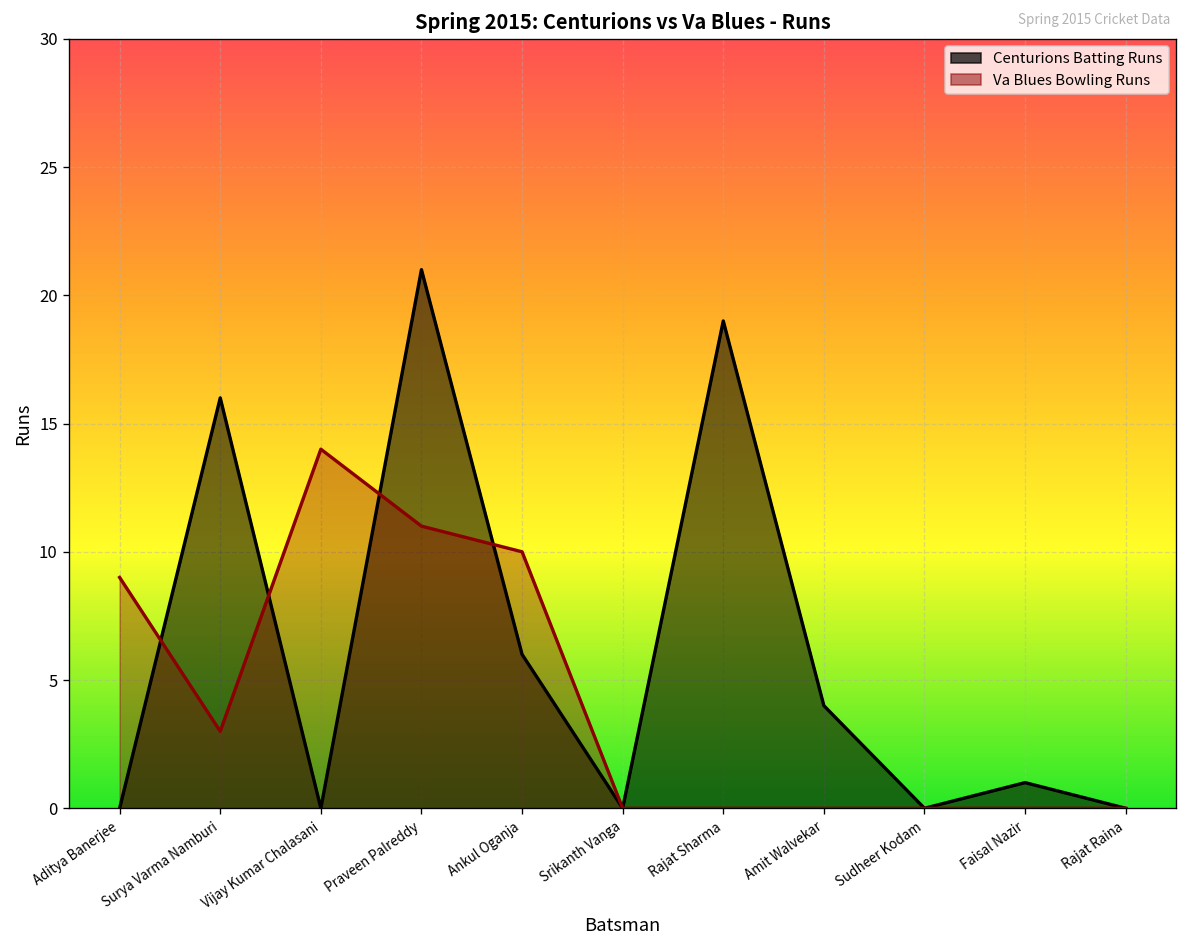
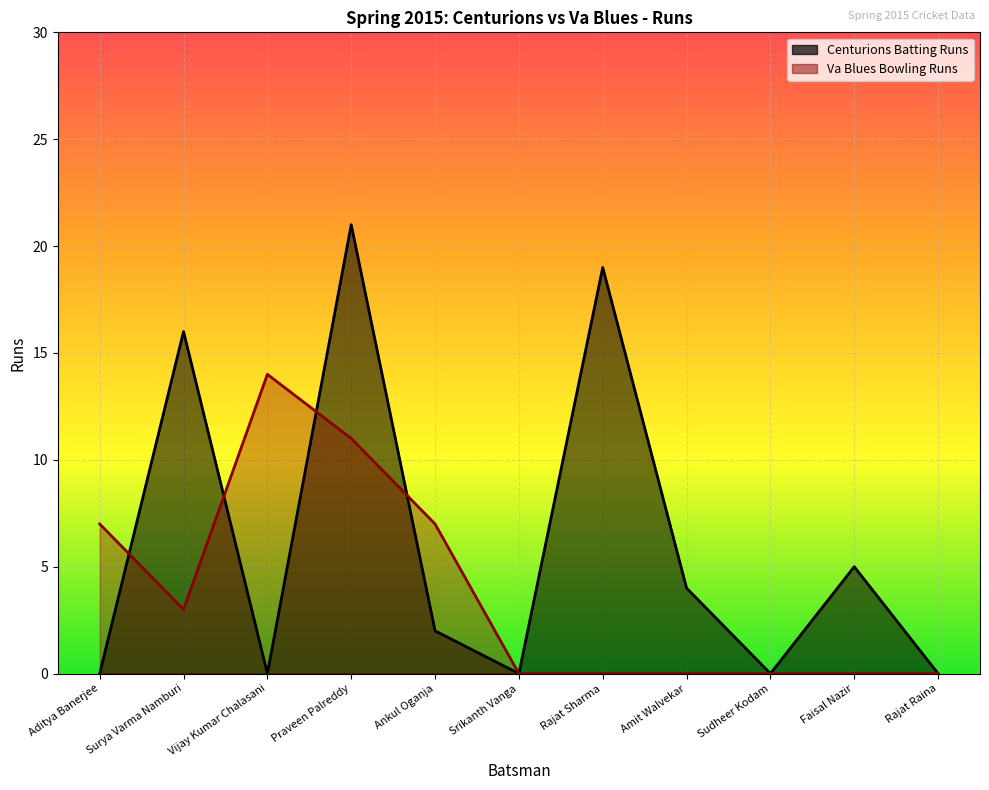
Va Blues Bowling Runs, Aditya Banerjee: 9 -> 7
Centurions Batting Runs, Ankul Oganja: 6 -> 2
Va Blues Bowling Runs, Ankul Oganja: 10 -> 7
Centurions Batting Runs, Faisal Nazir: 1 -> 5
